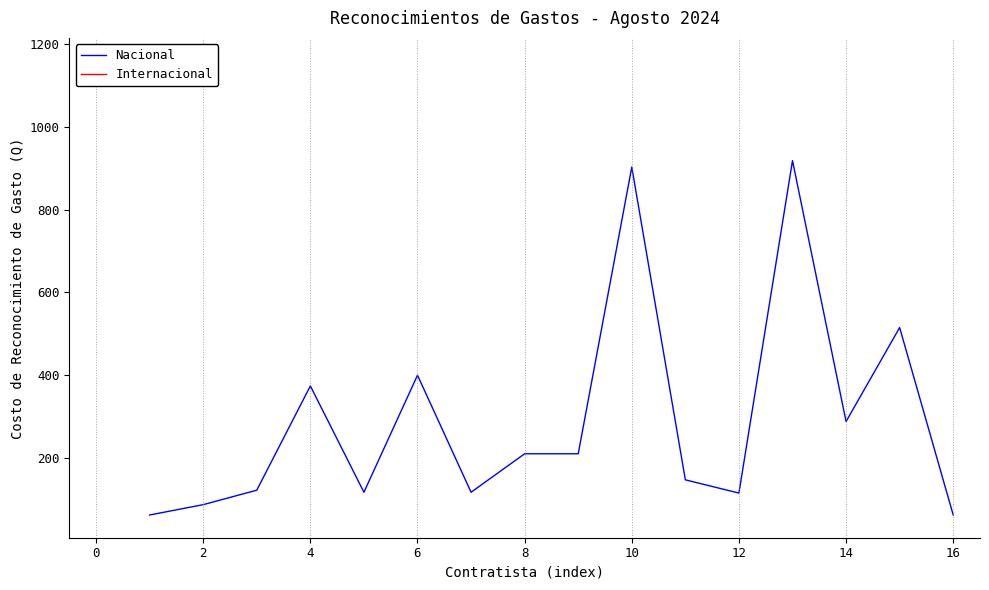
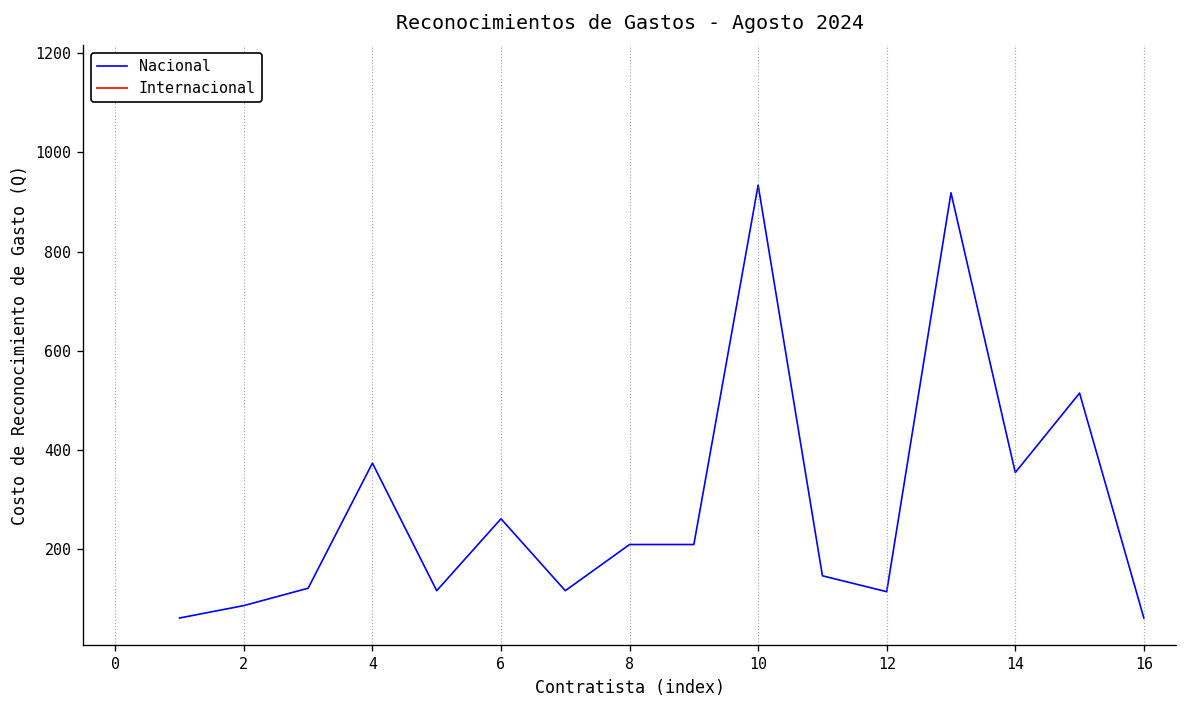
Nacional, 6: 400 -> 260
Nacional, 10: 900 -> 930
Nacional, 14: 290 -> 360
